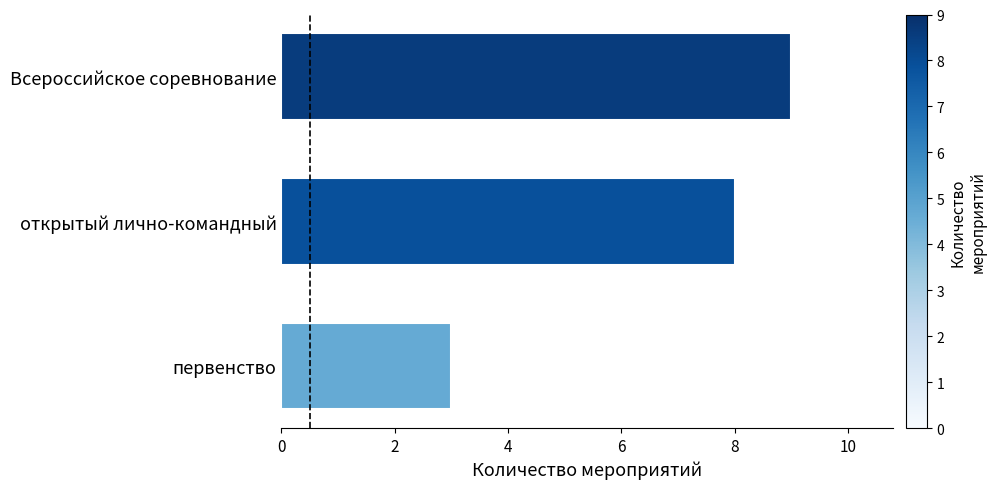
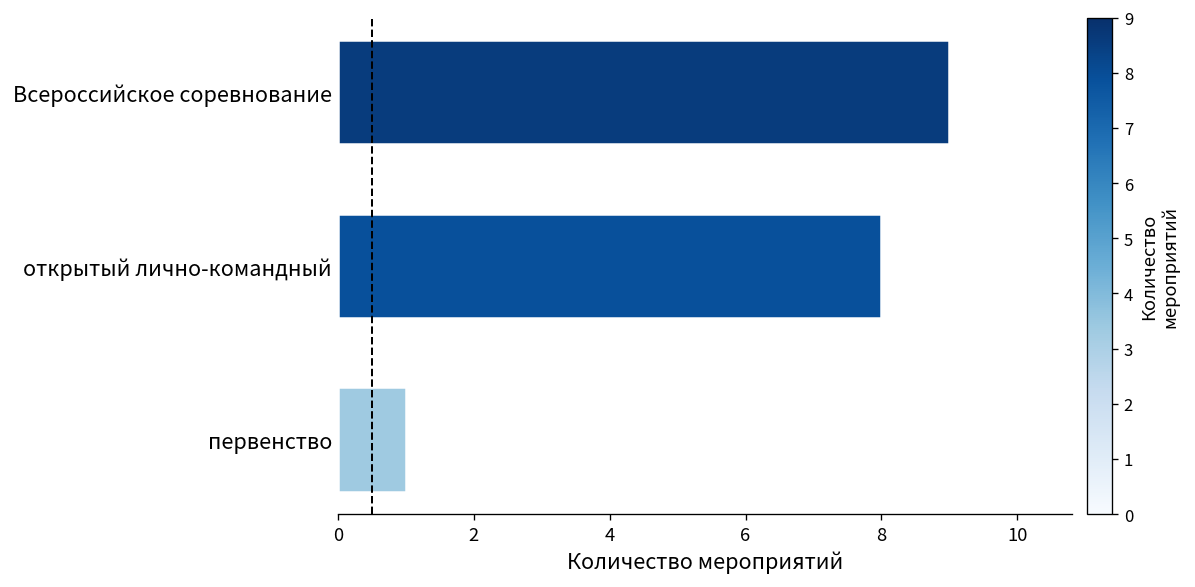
первенство: 3 -> 1
